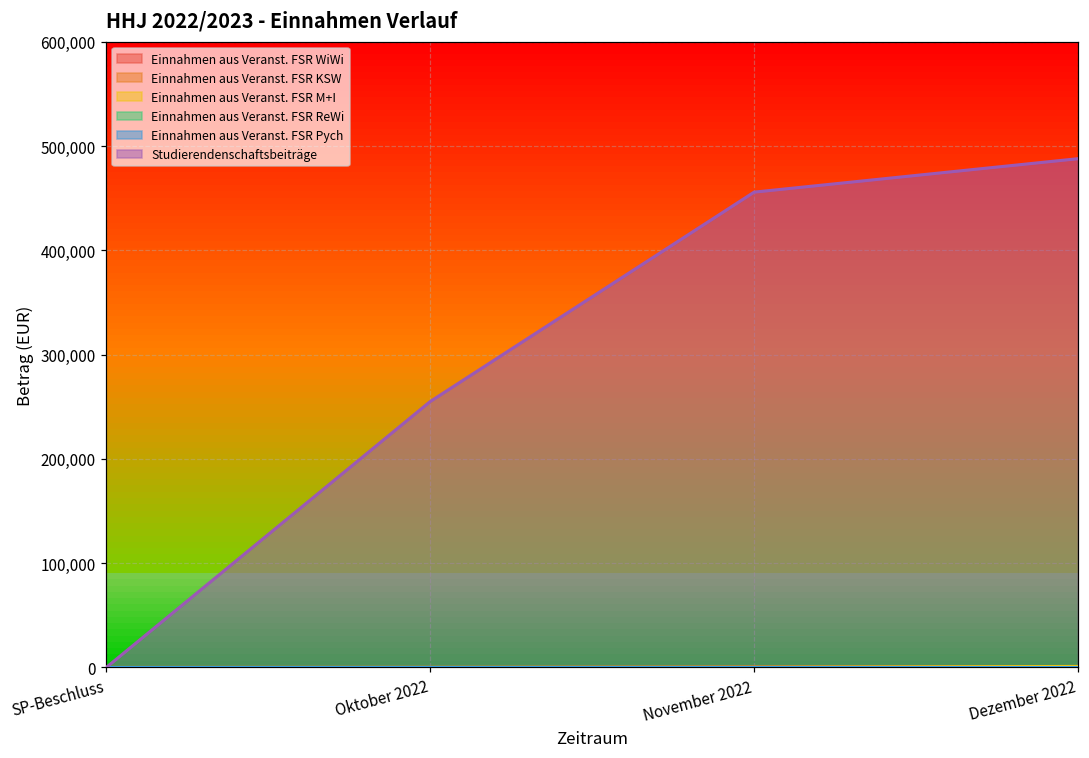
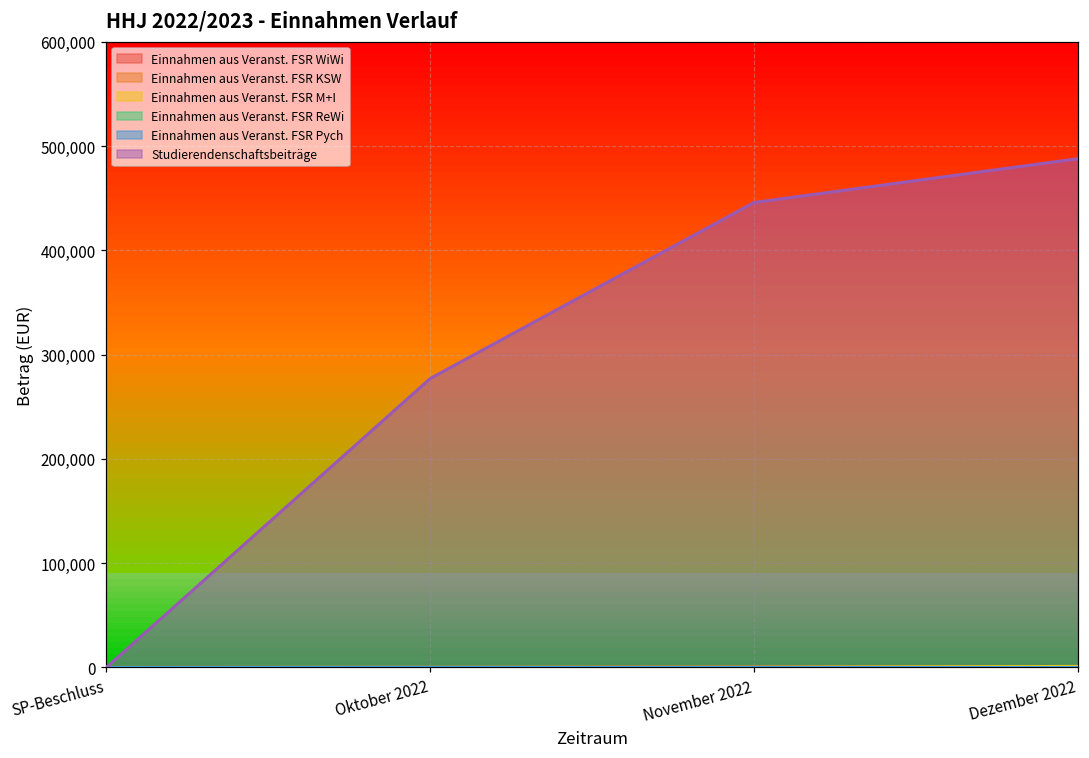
Studierendenschaftsbeiträge, Oktober 2022: 260,000 -> 280,000
Studierendenschaftsbeiträge, November 2022: 460,000 -> 450,000
